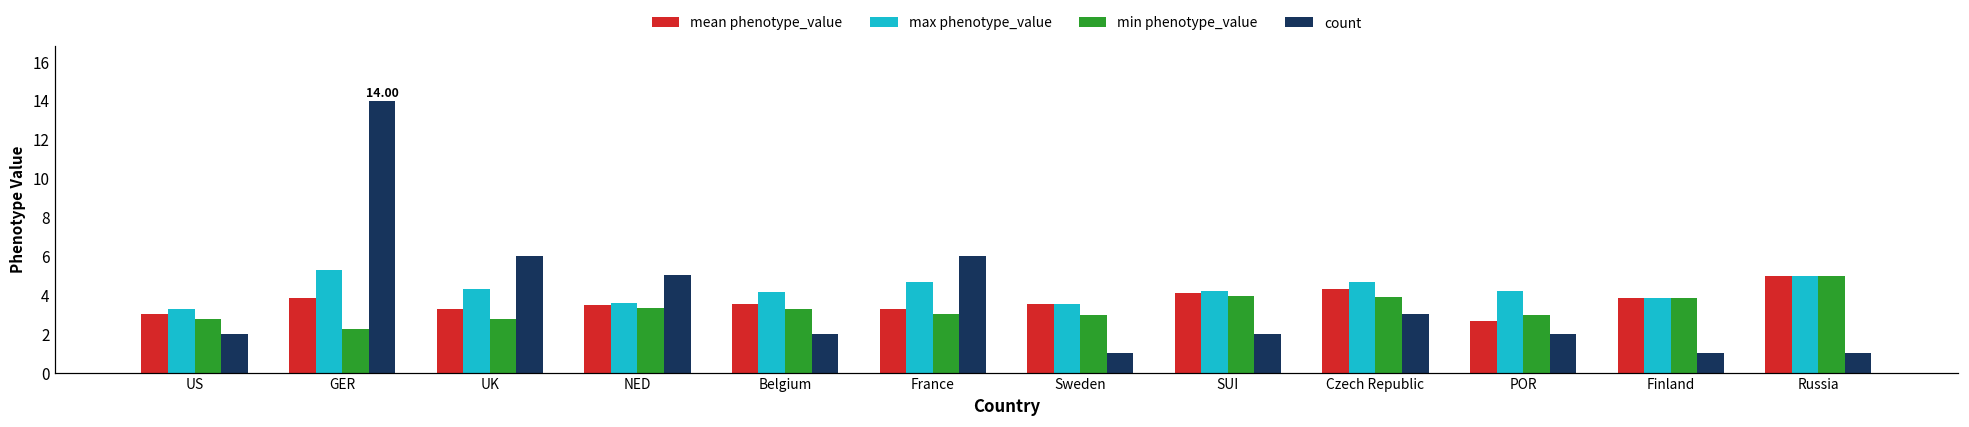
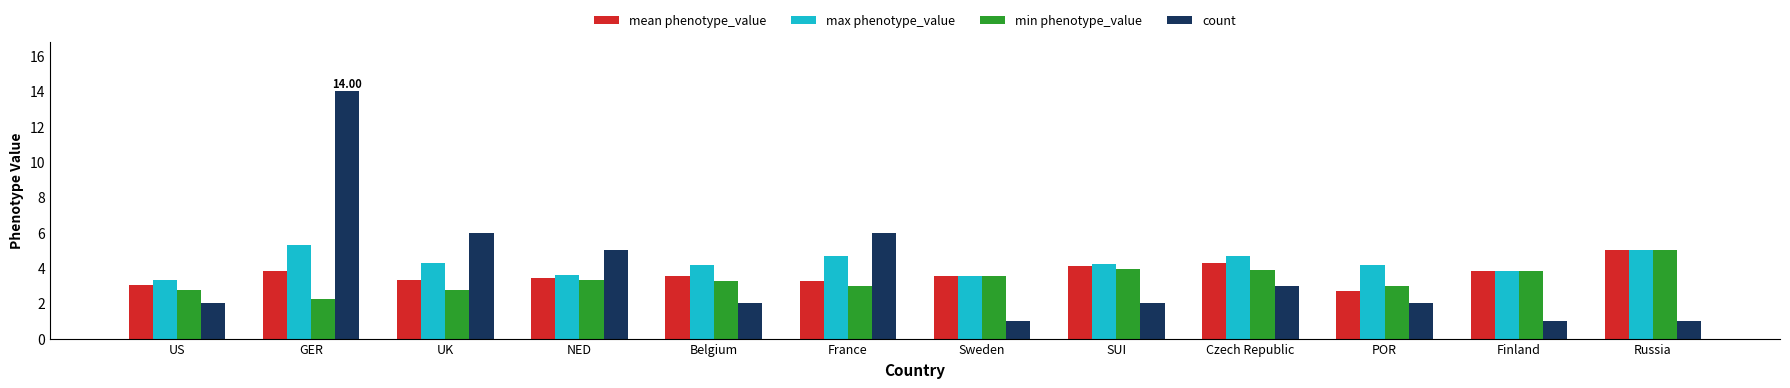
min phenotype_value, Sweden: 3.0 -> 3.5
